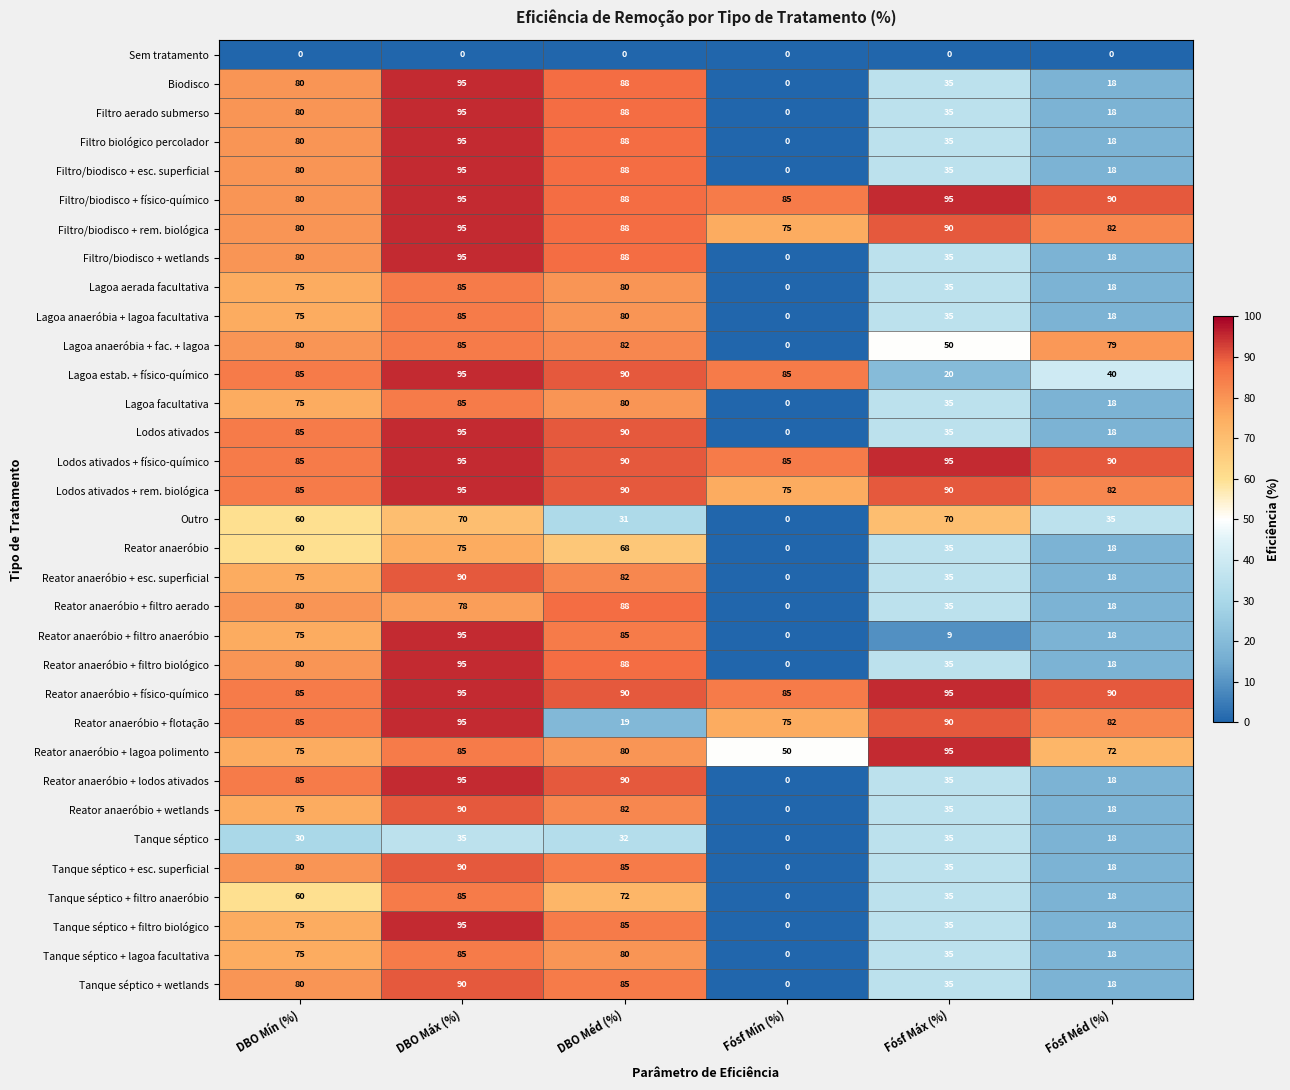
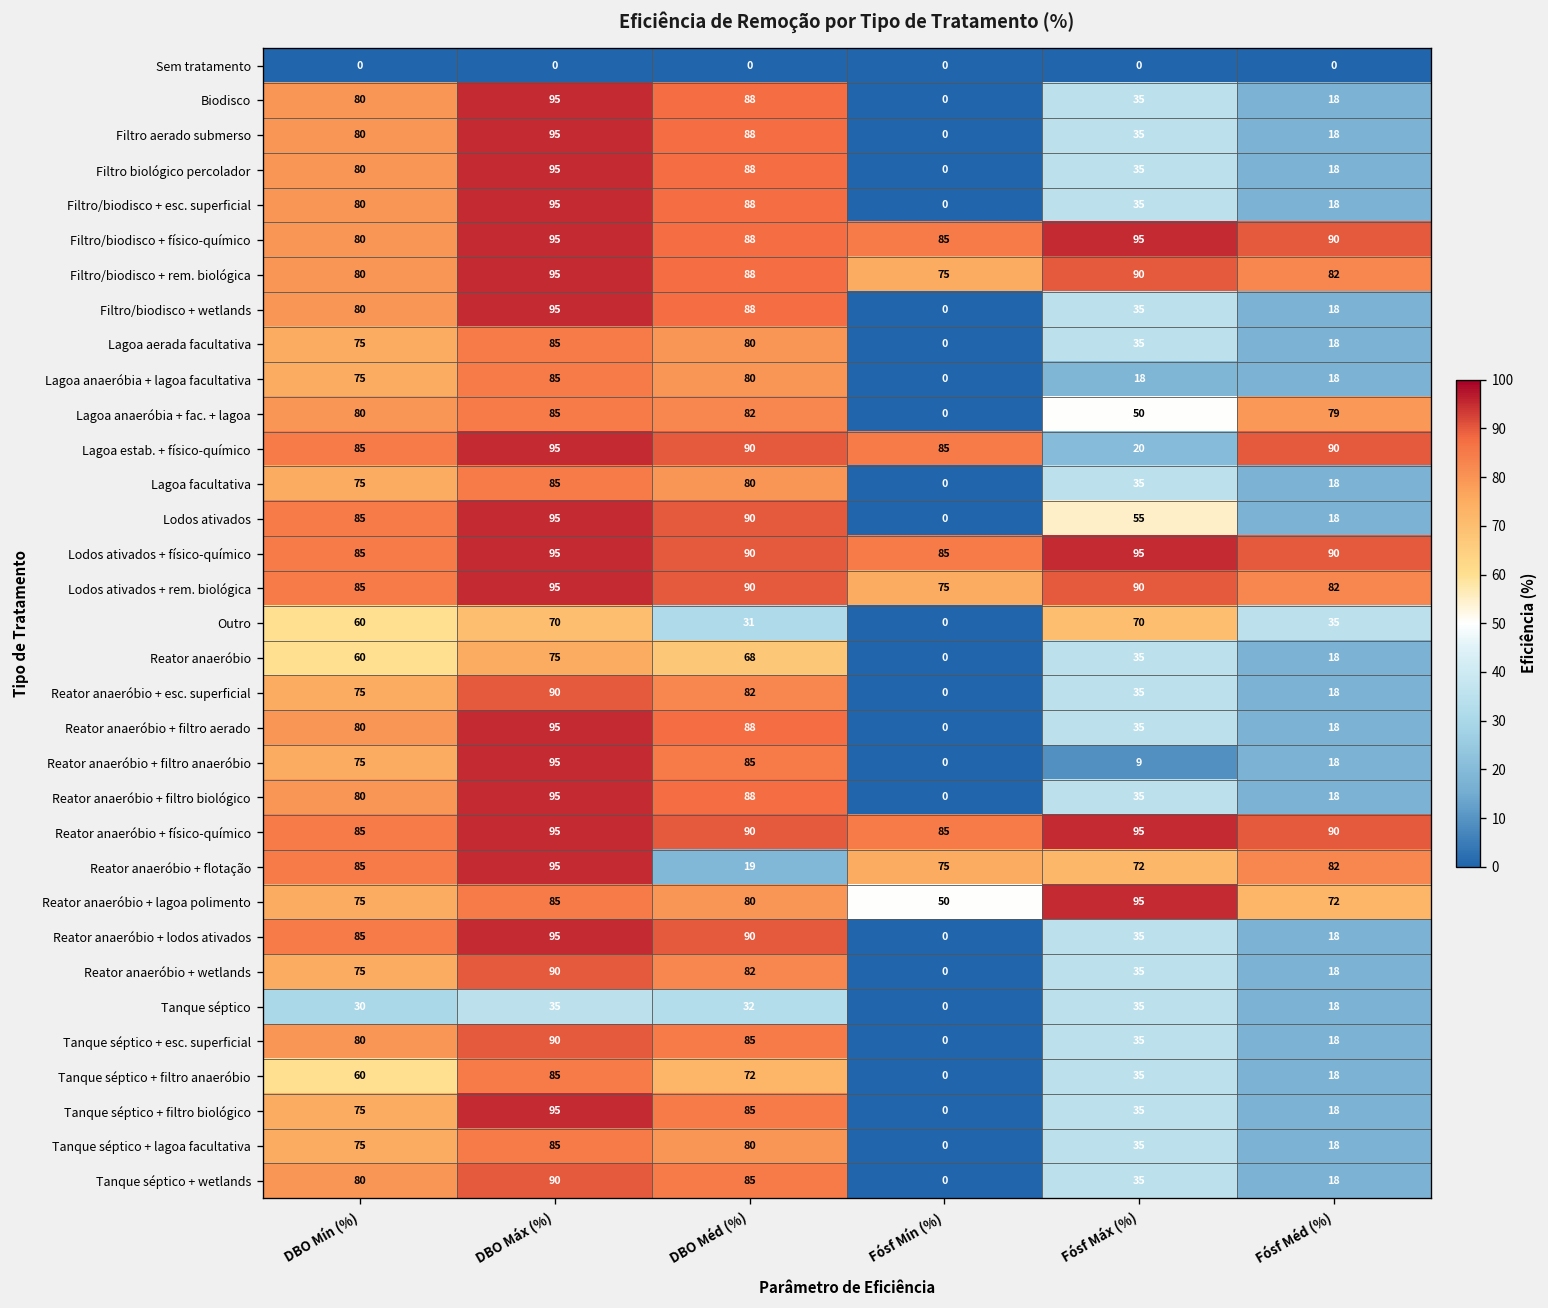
Lagoa anaeróbia + lagoa facultativa, Fósf Máx (%): 35 -> 18
Lagoa estab. + físico-químico, Fósf Méd (%): 40 -> 90
Lodos ativados, Fósf Máx (%): 35 -> 55
Reator anaeróbio + filtro aerado, DBO Máx (%): 78 -> 95
Reator anaeróbio + flotação, Fósf Máx (%): 90 -> 72
